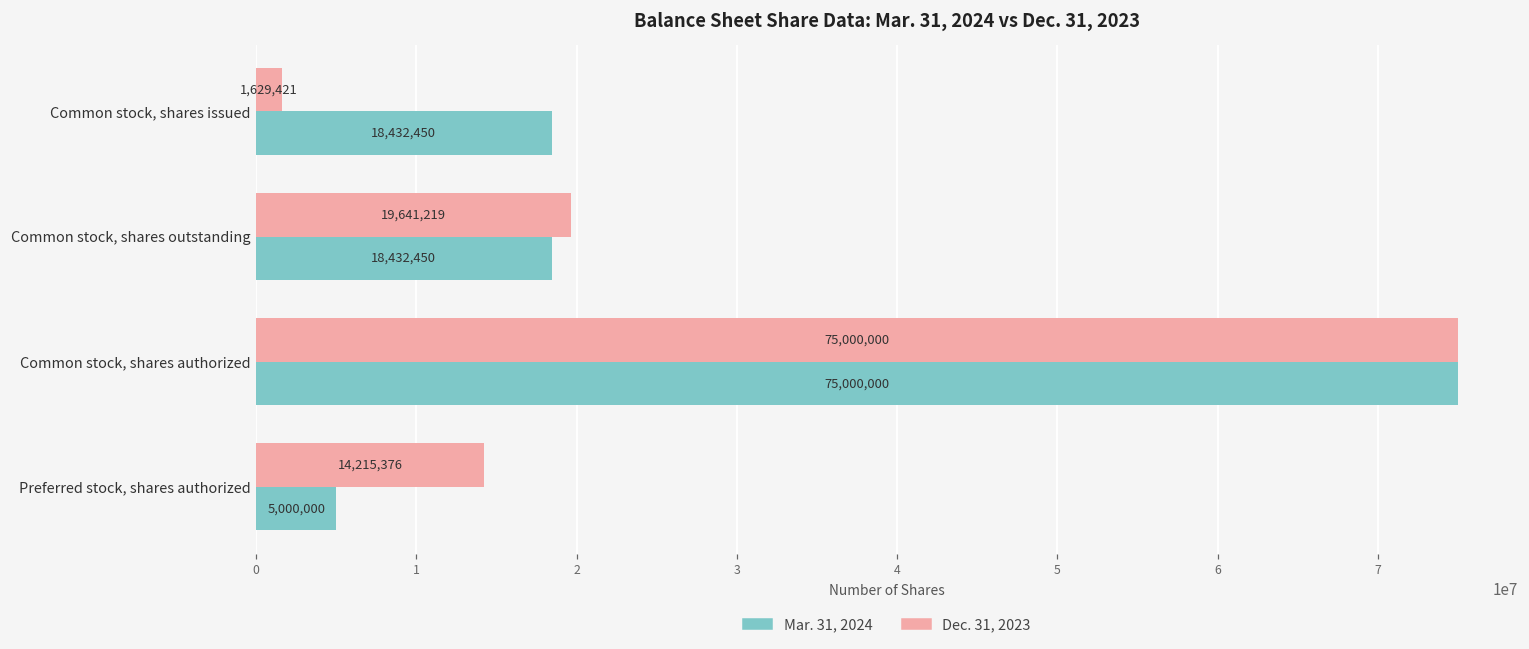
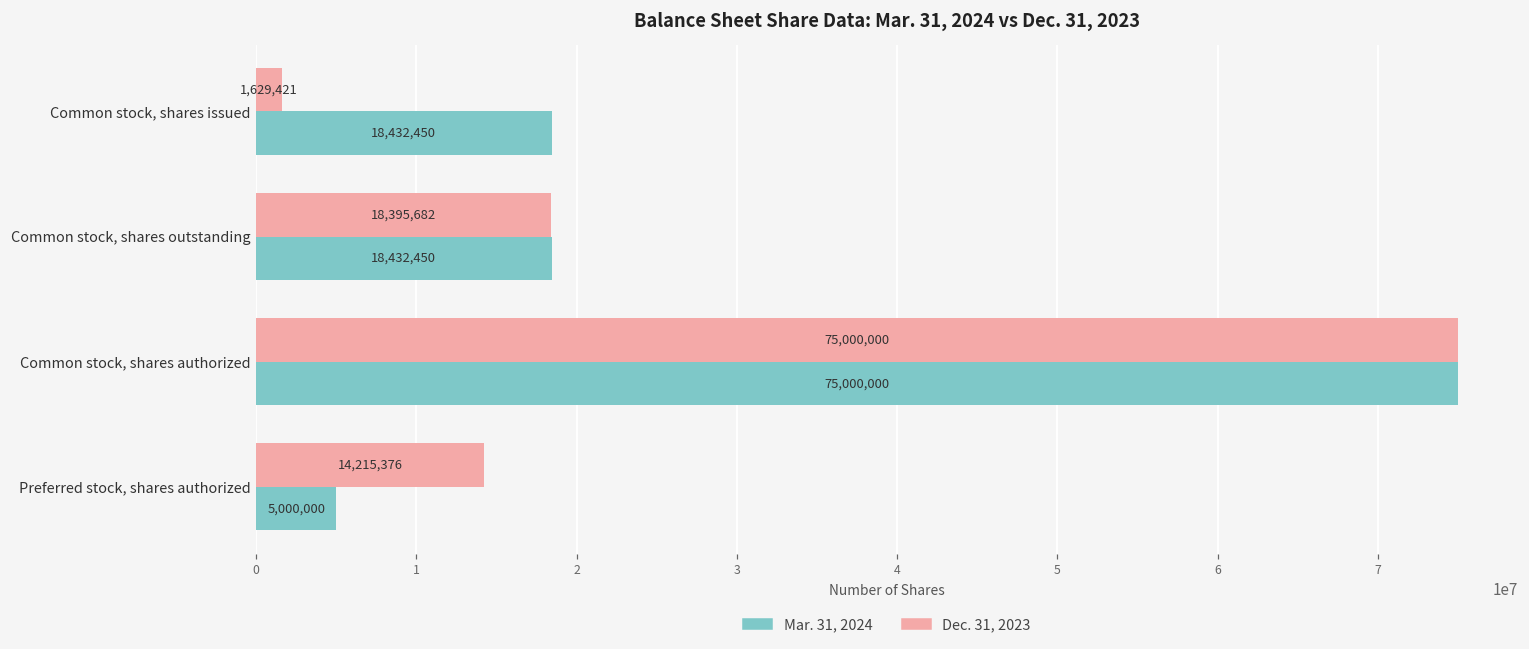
Dec. 31, 2023, Common stock, shares outstanding: 19,641,219 -> 18,395,682
